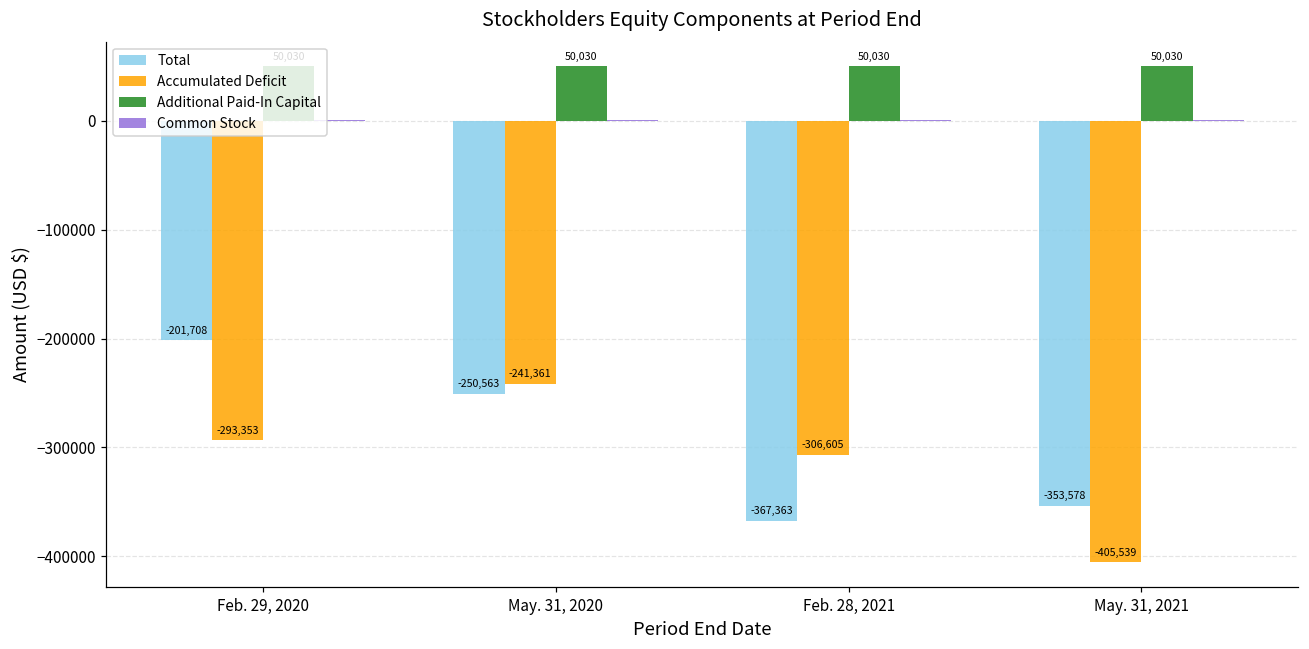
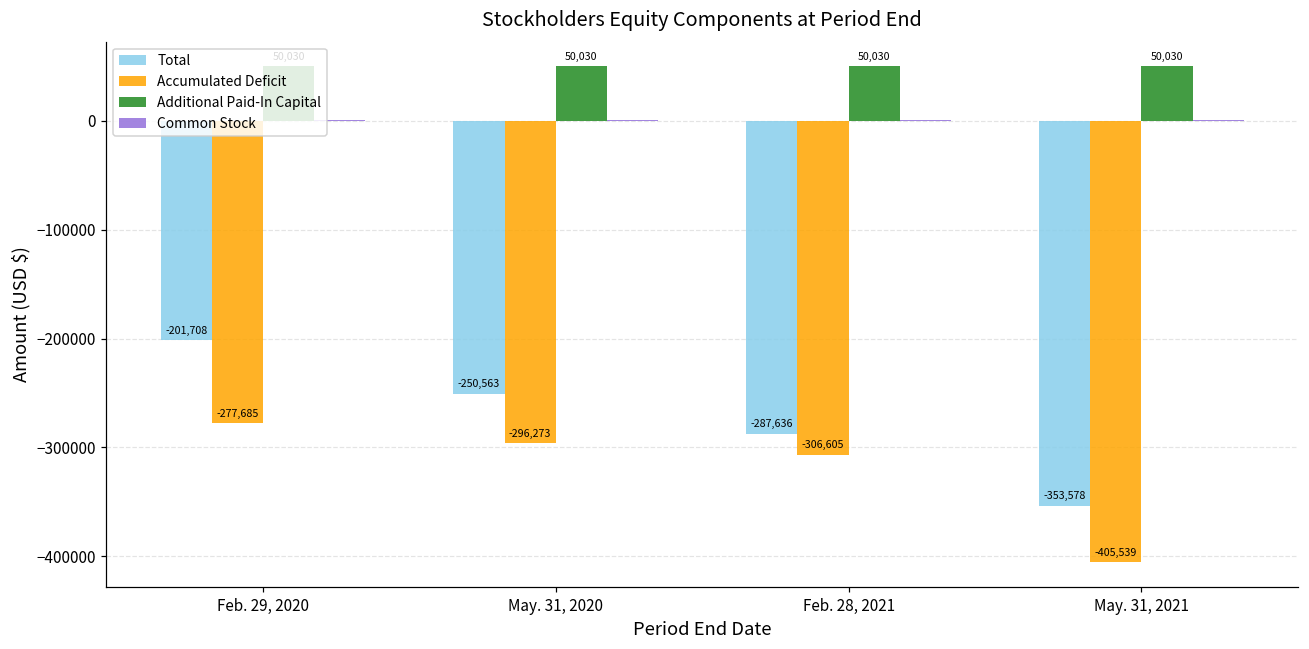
Accumulated Deficit, Feb. 29, 2020: -293,353 -> -277,685
Accumulated Deficit, May. 31, 2020: -241,361 -> -296,273
Total, Feb. 28, 2021: -367,363 -> -287,636
